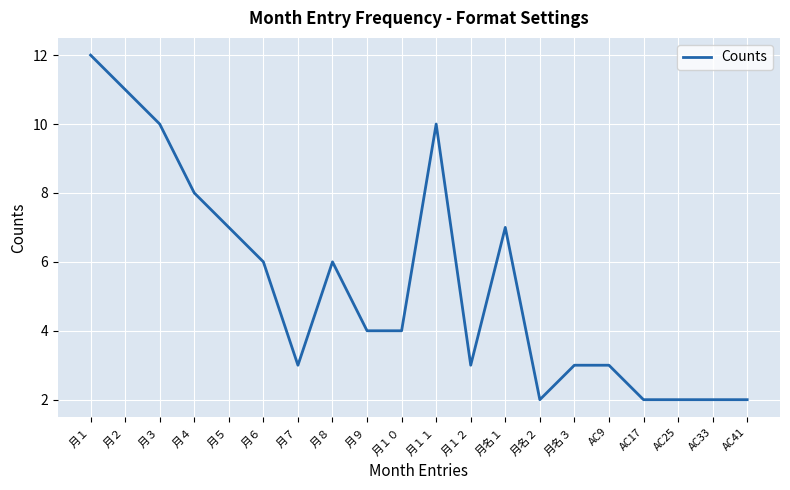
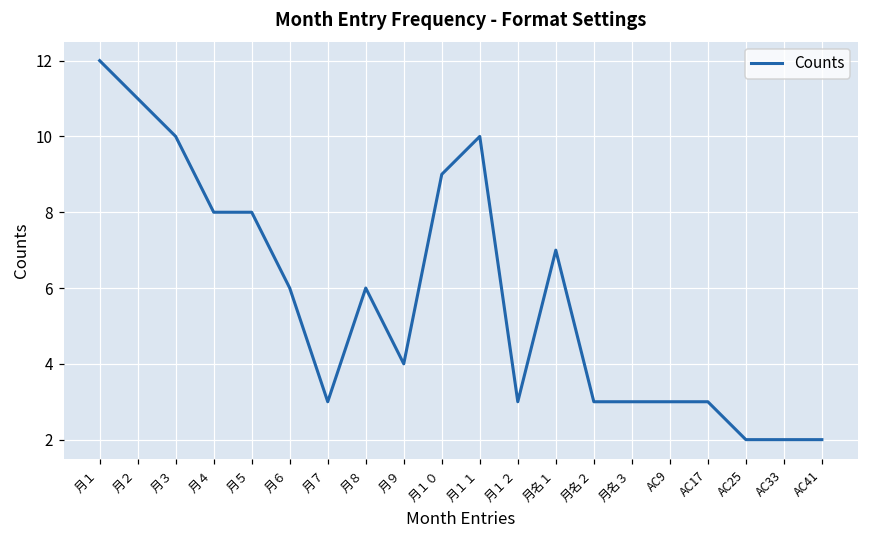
月５: 7 -> 8
月１０: 4 -> 9
月名２: 2 -> 3
AC17: 2 -> 3
